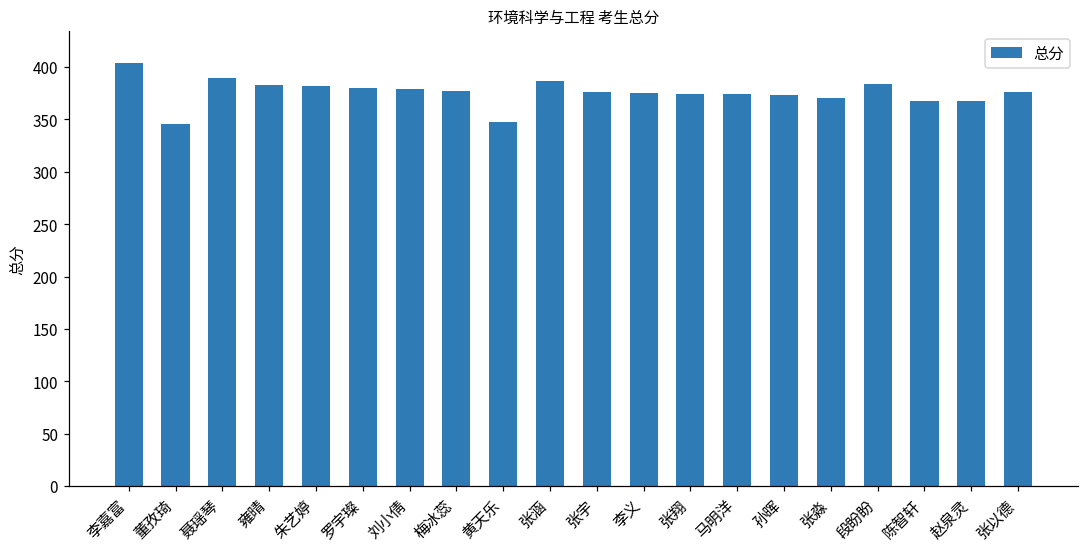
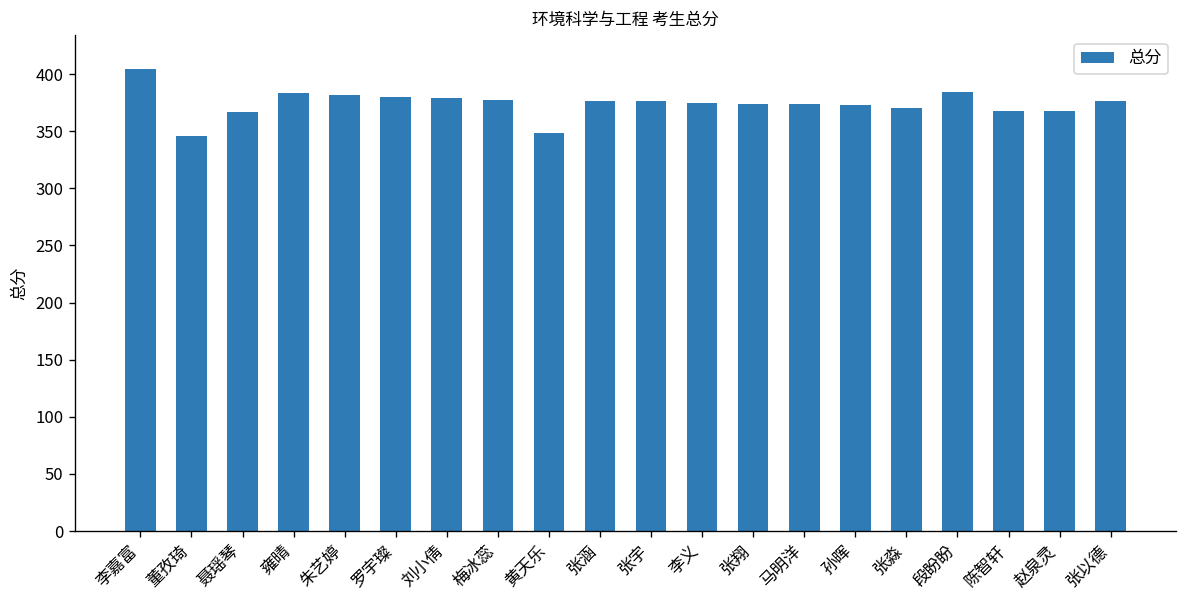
聂瑶琴: 390 -> 370
张涵: 390 -> 380
